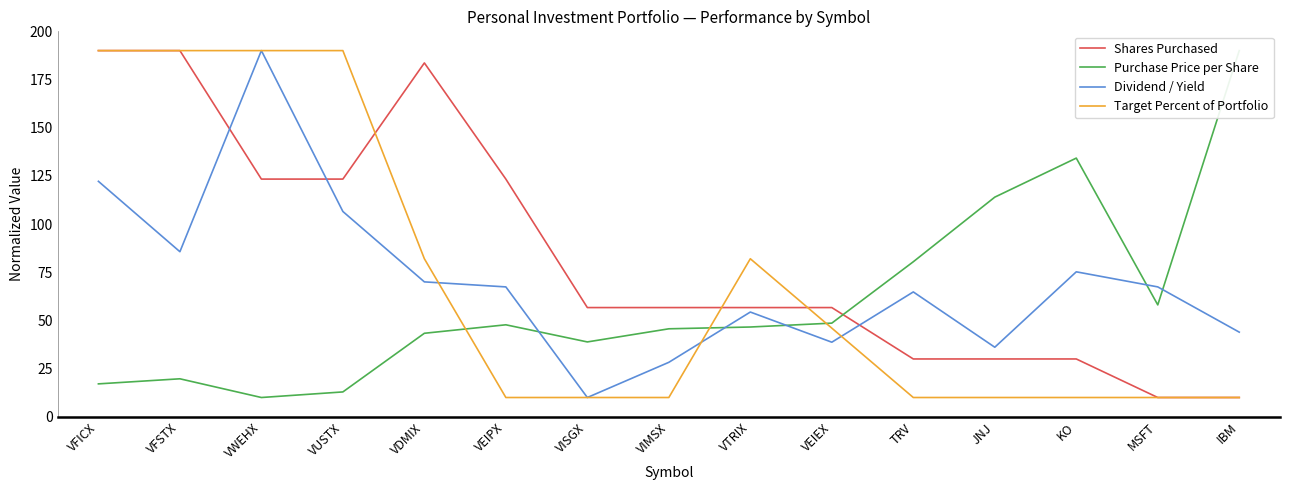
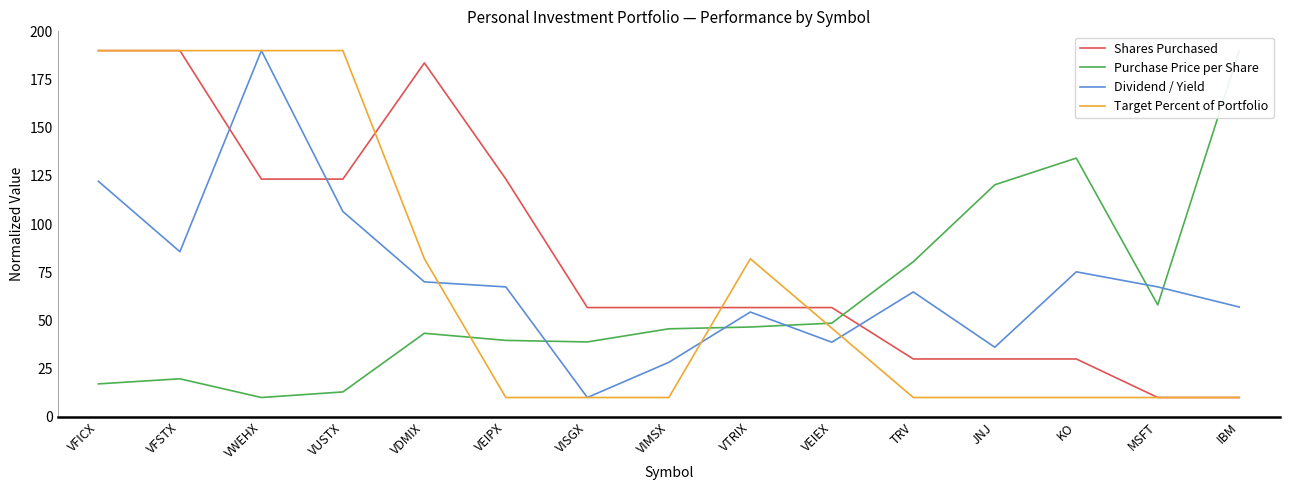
Purchase Price per Share, VEIPX: 48 -> 40
Purchase Price per Share, JNJ: 114 -> 120
Dividend / Yield, IBM: 44 -> 57
